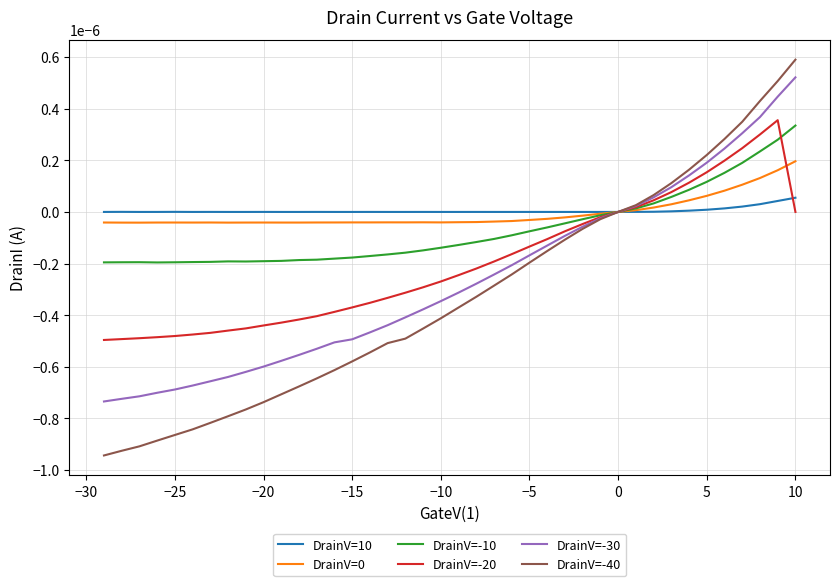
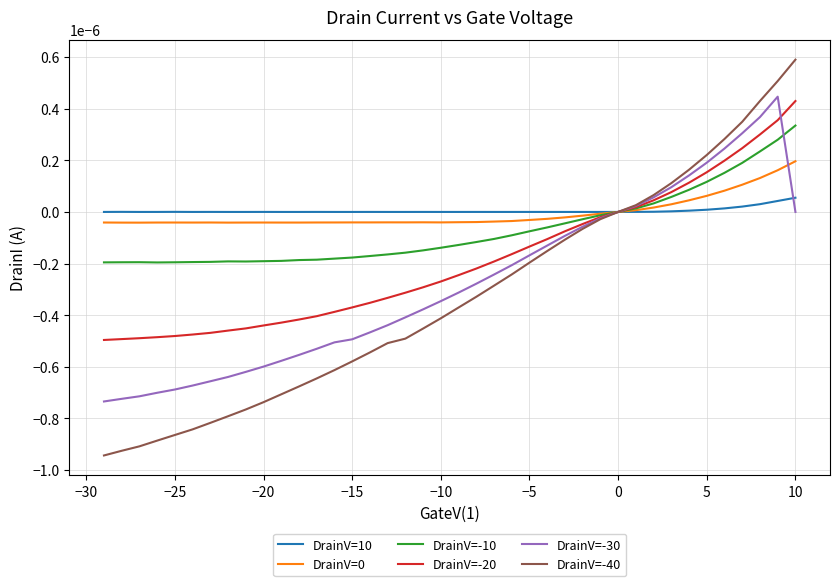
DrainV=-20, 10: 0.0000000 -> 0.0000004
DrainV=-30, 10: 0.000001 -> 0.000000
